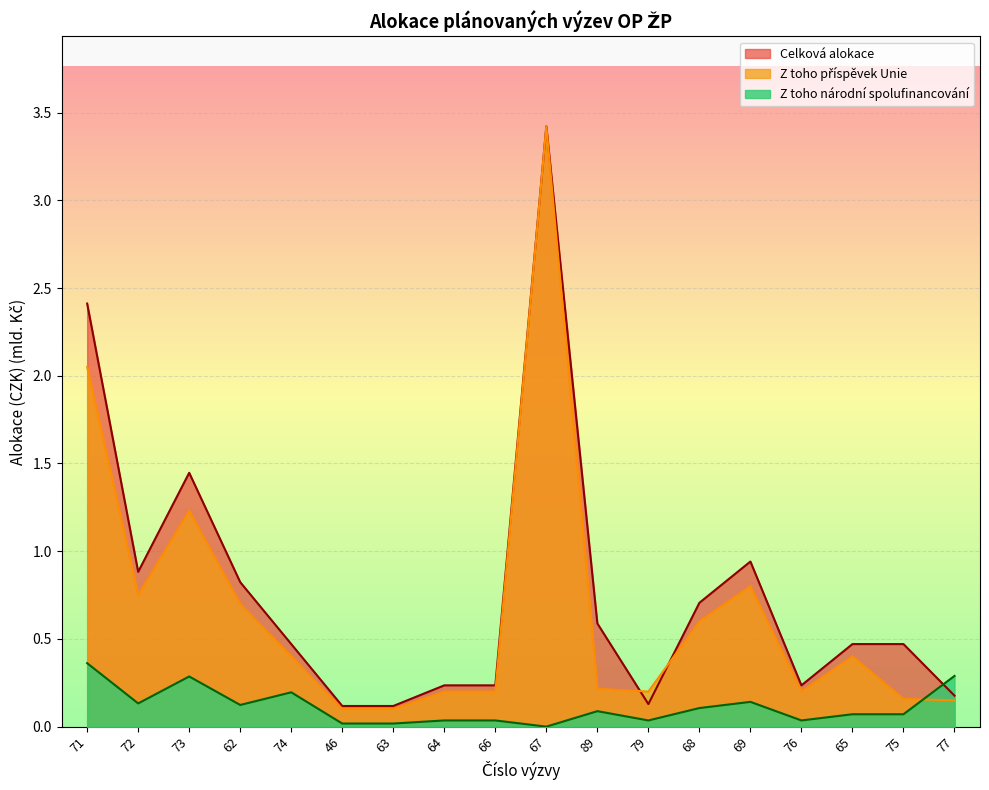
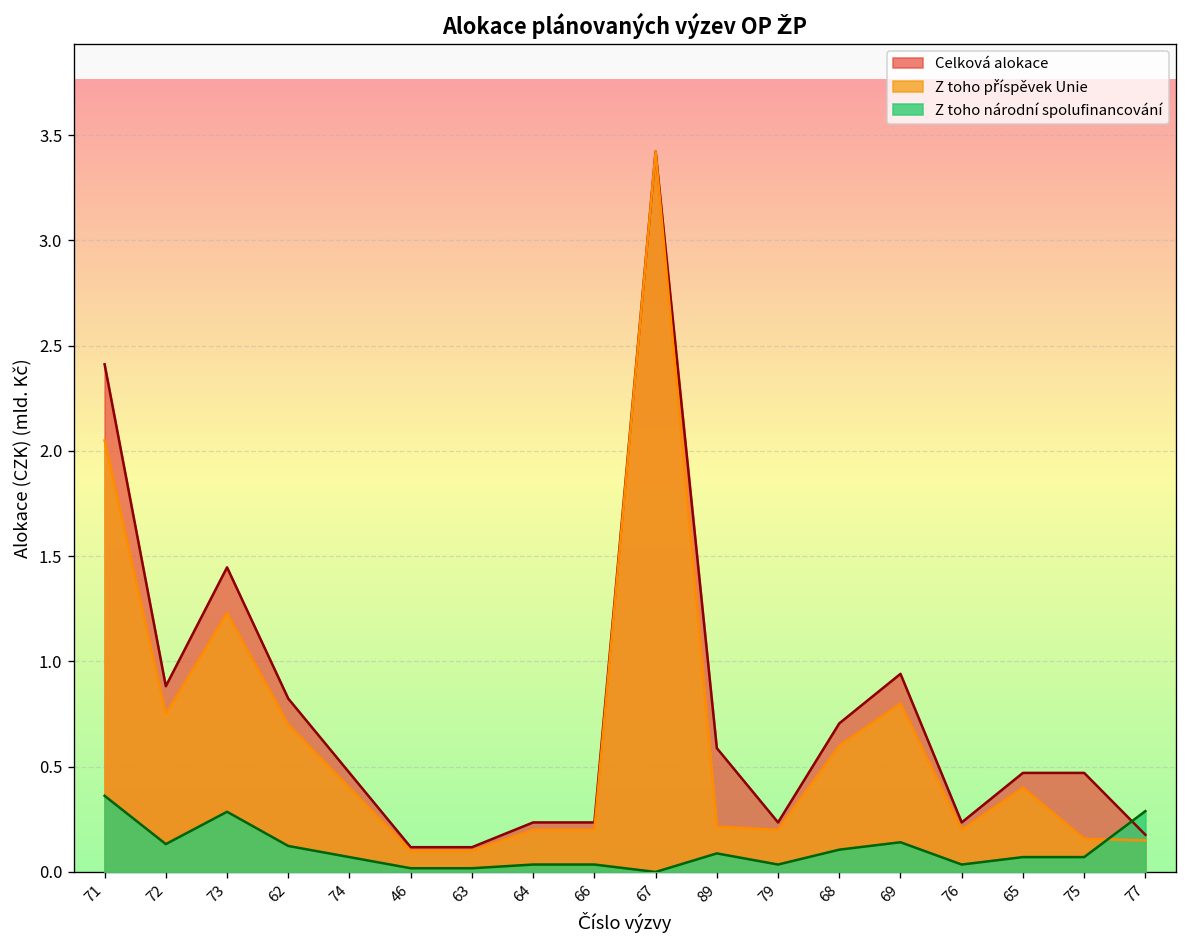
Z toho národní spolufinancování, 74: 0.20 -> 0.07
Celková alokace, 79: 0.13 -> 0.24
